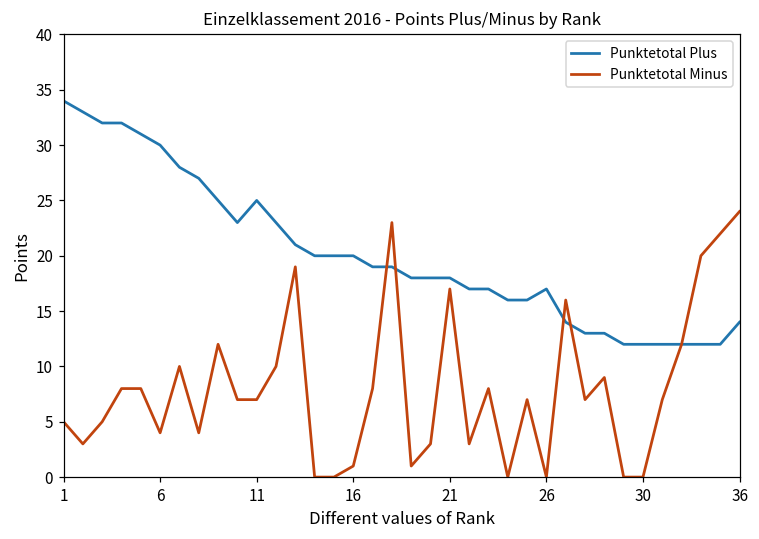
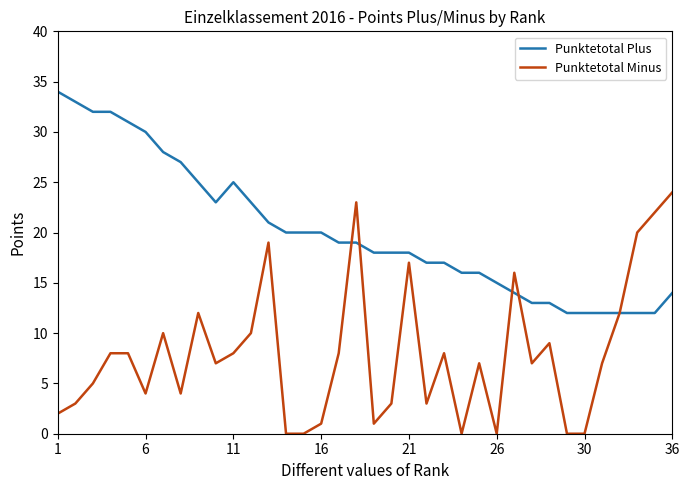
Punktetotal Minus, 1: 5 -> 2
Punktetotal Minus, 11: 7 -> 8
Punktetotal Plus, 26: 17 -> 15
